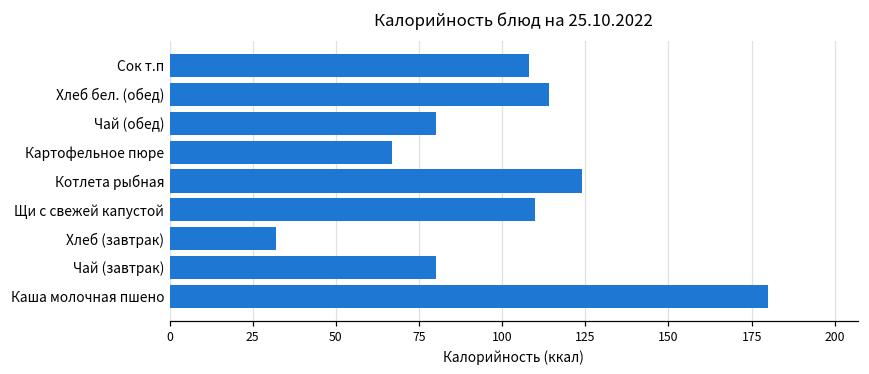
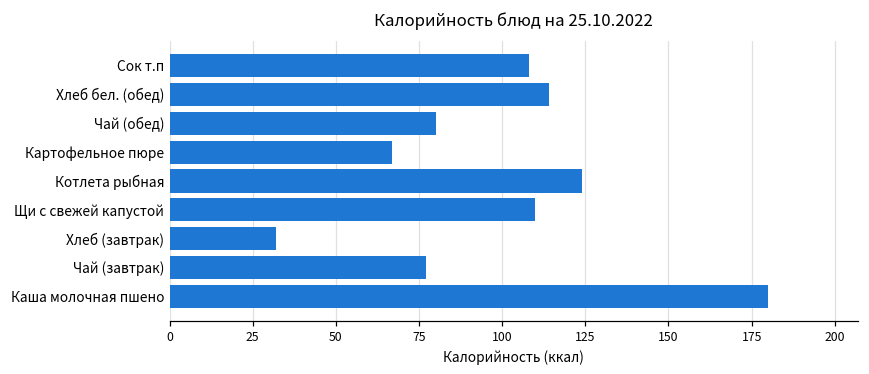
Чай (завтрак): 80 -> 77
